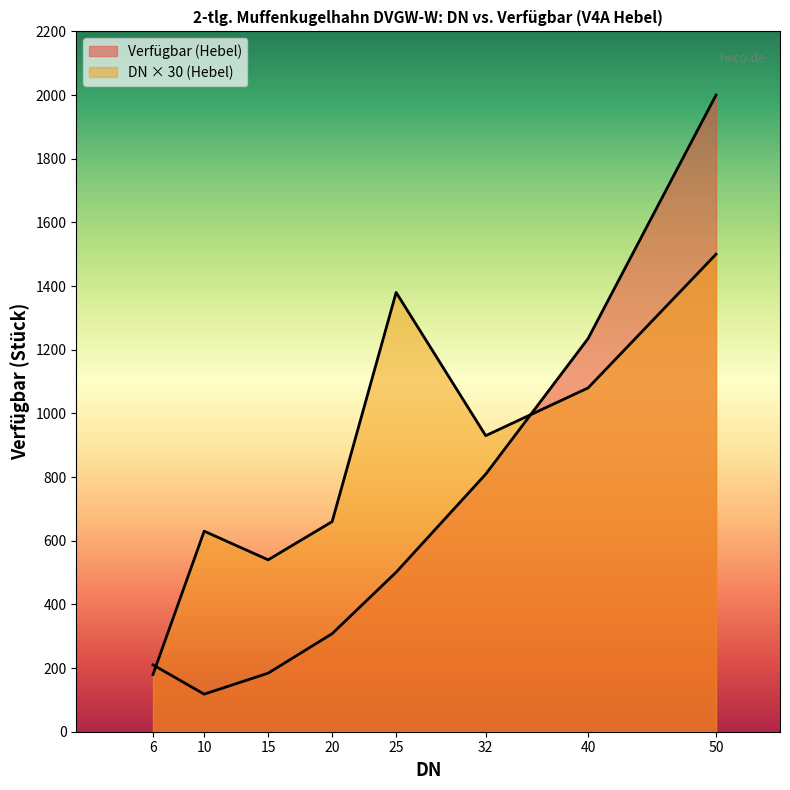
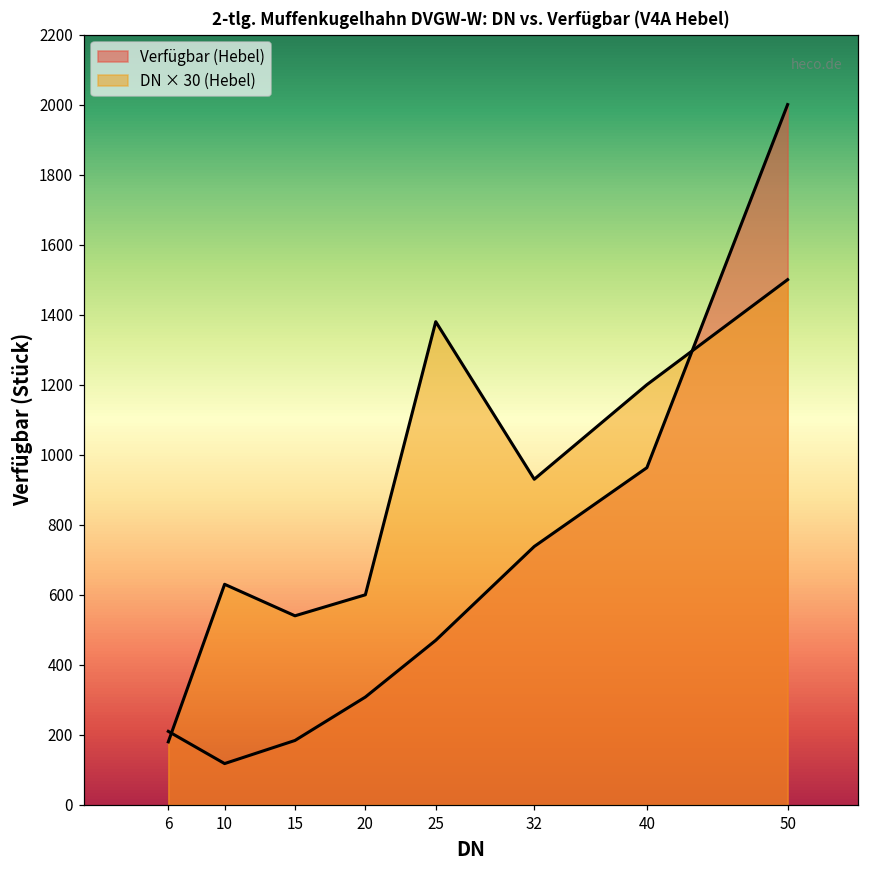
DN × 30 (Hebel), 20: 660 -> 600
Verfügbar (Hebel), 25: 500 -> 470
Verfügbar (Hebel), 32: 810 -> 740
Verfügbar (Hebel), 40: 1240 -> 960
DN × 30 (Hebel), 40: 1080 -> 1200
